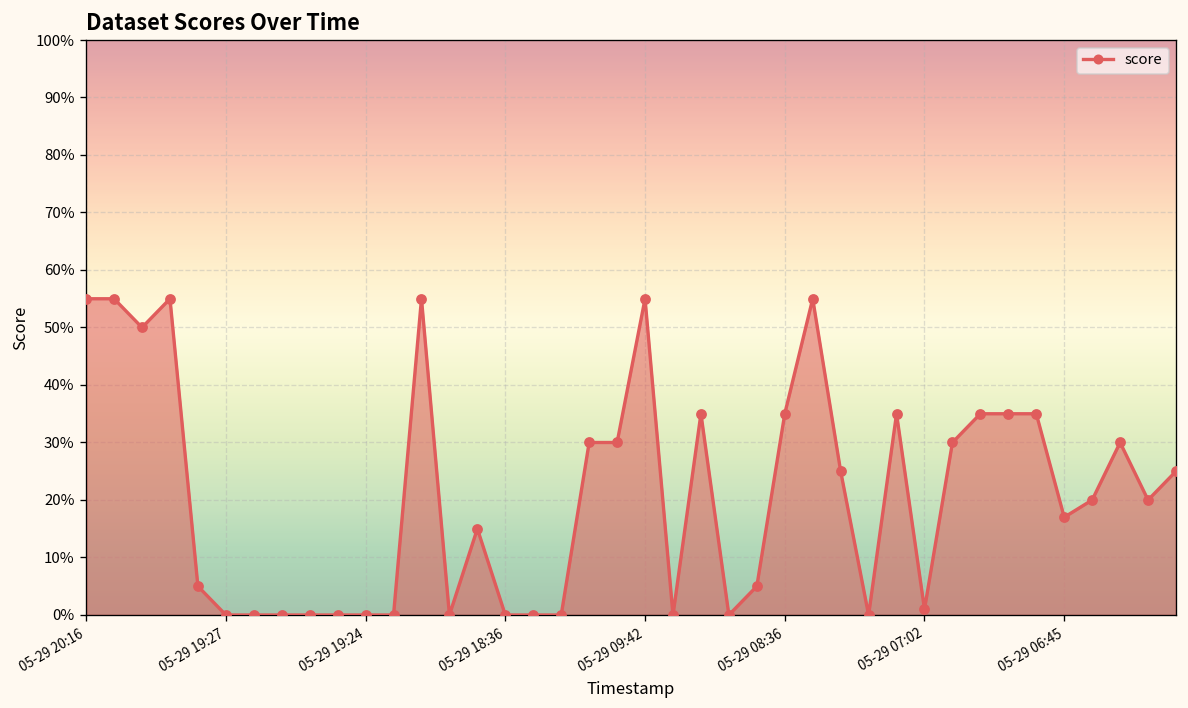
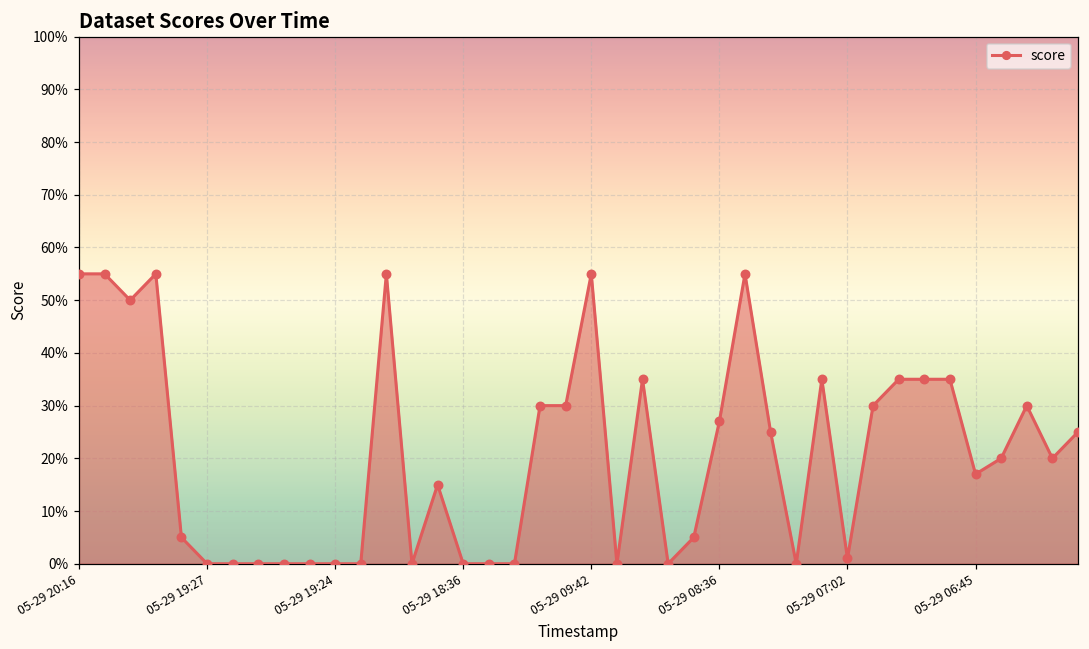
05-29 08:36: 35% -> 27%
